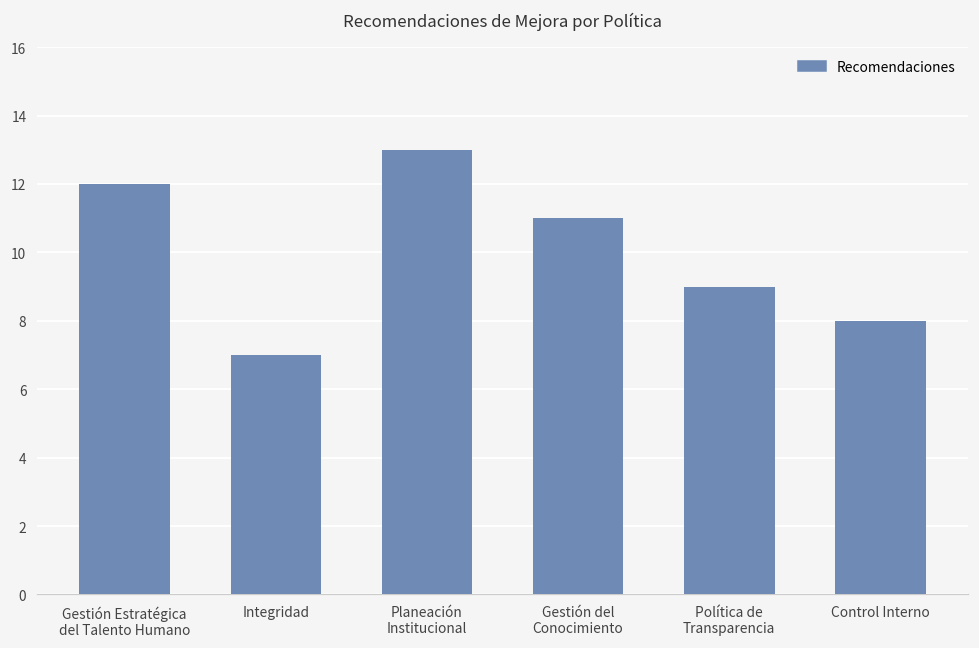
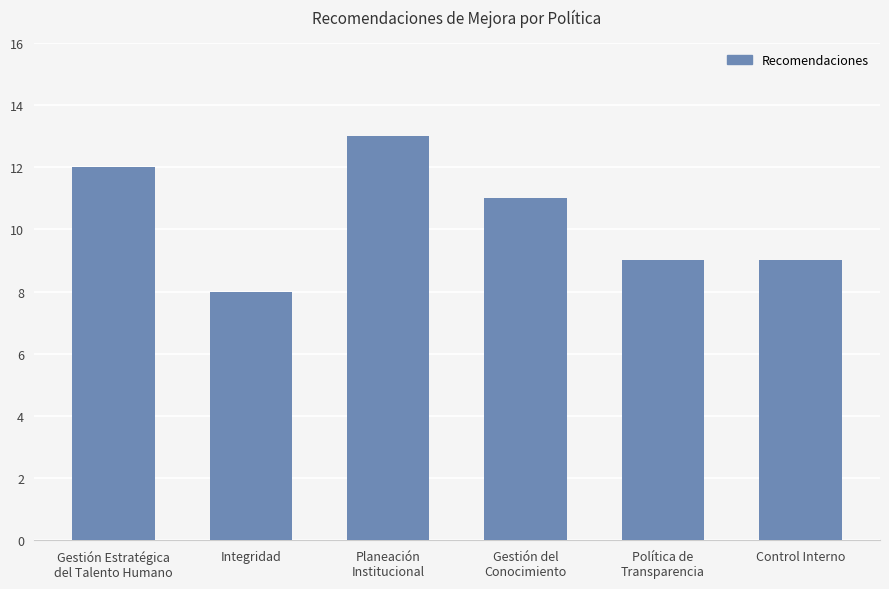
Integridad: 7 -> 8
Control Interno: 8 -> 9
